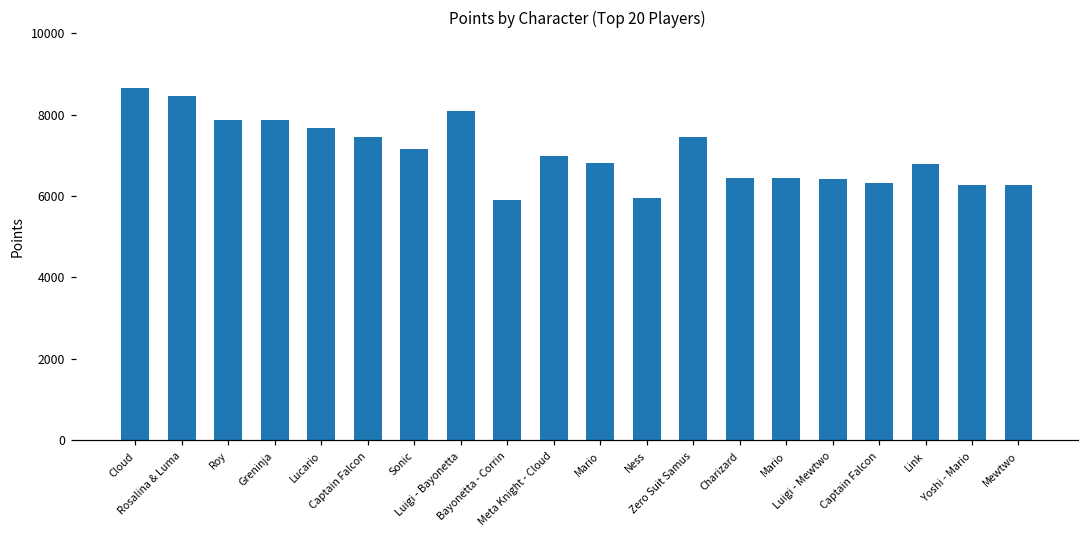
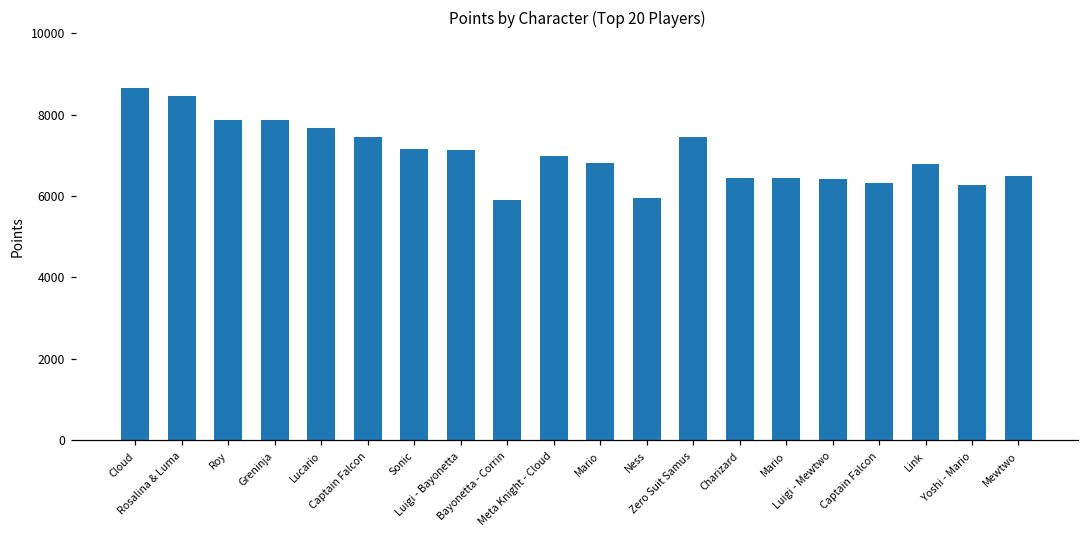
Luigi - Bayonetta: 8100 -> 7100
Mewtwo: 6300 -> 6500
